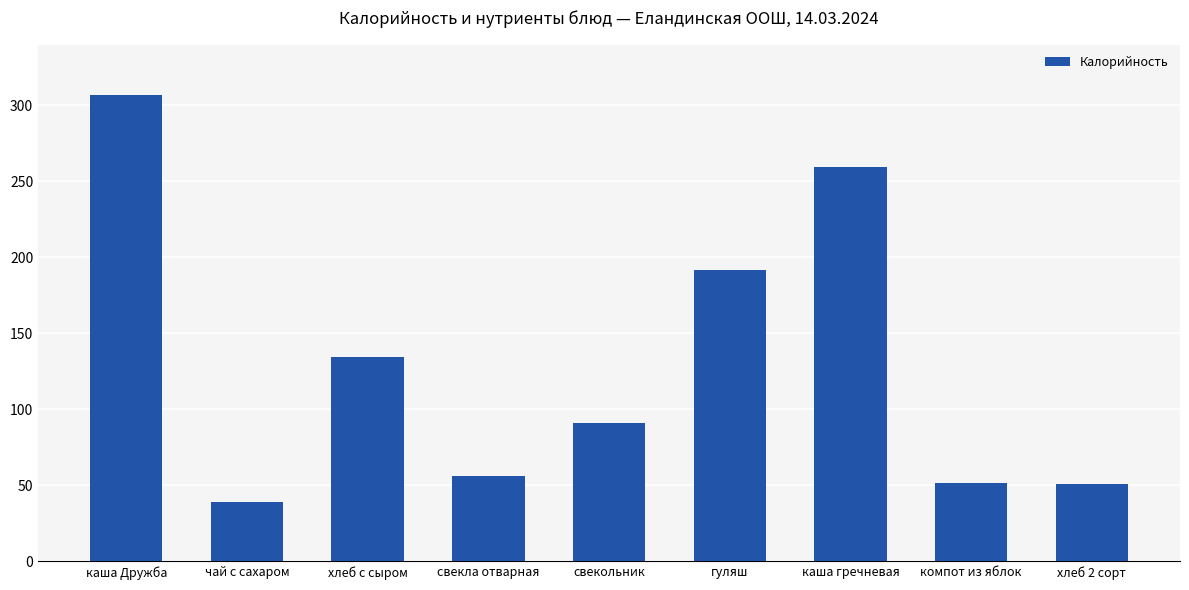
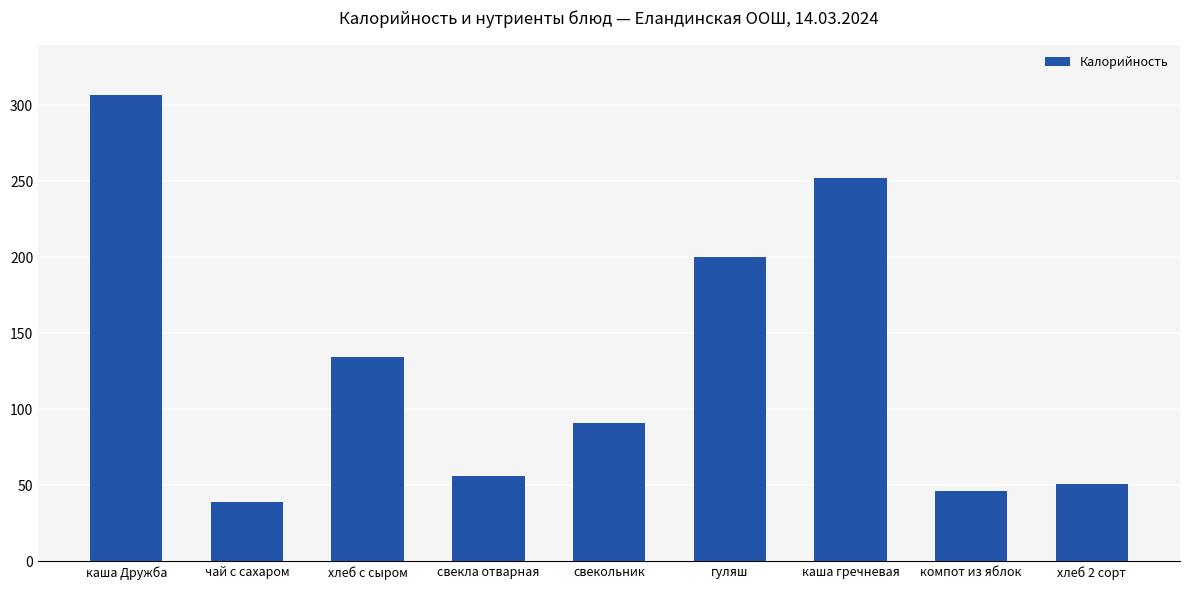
гуляш: 192 -> 200
каша гречневая: 260 -> 253
компот из яблок: 51 -> 46
